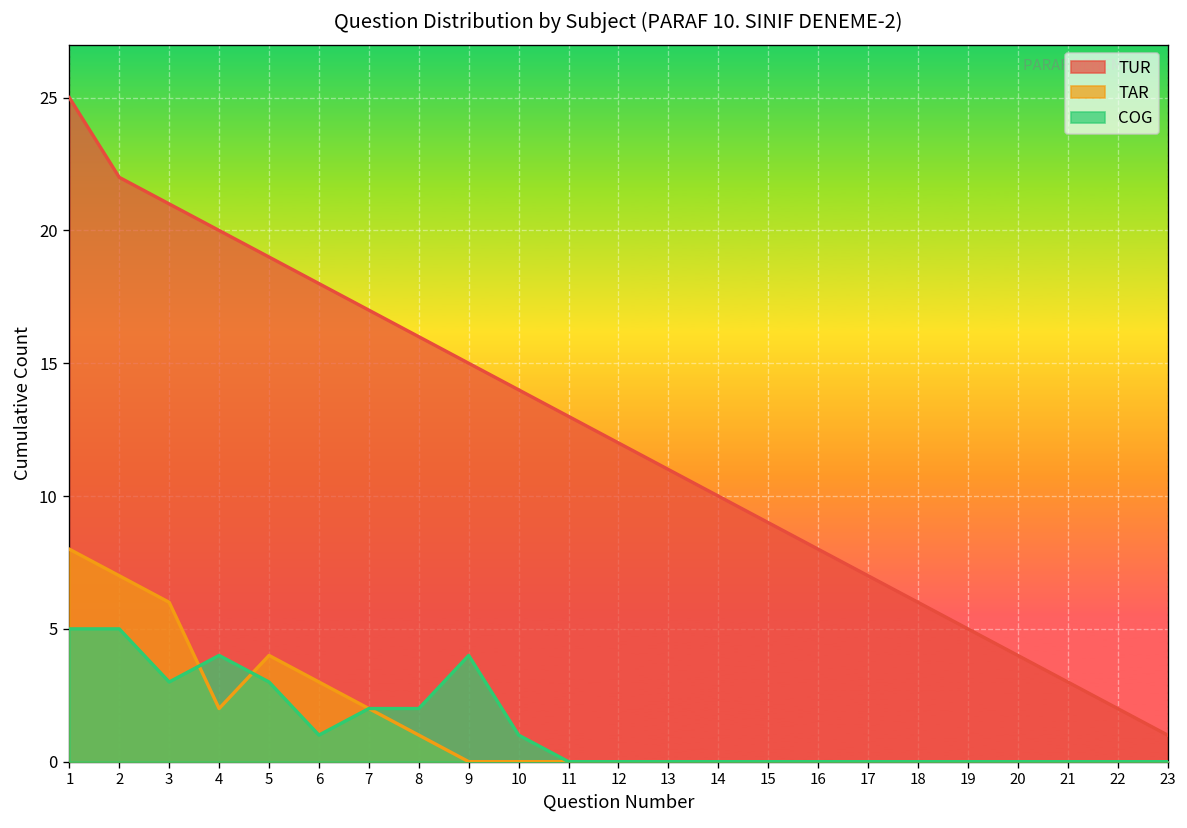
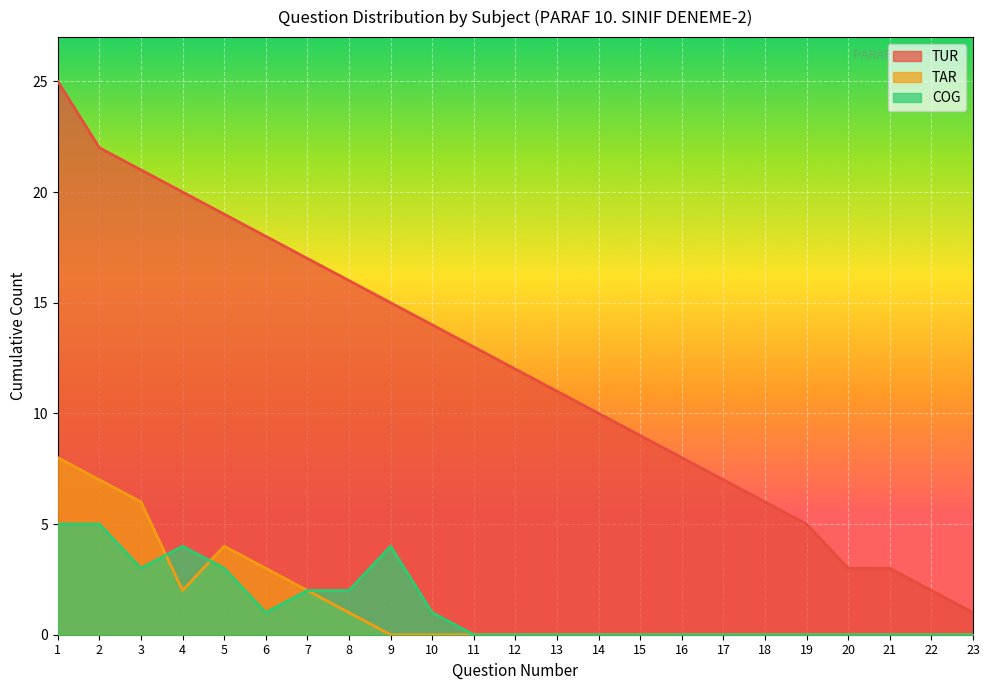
TUR, 20: 4 -> 3
